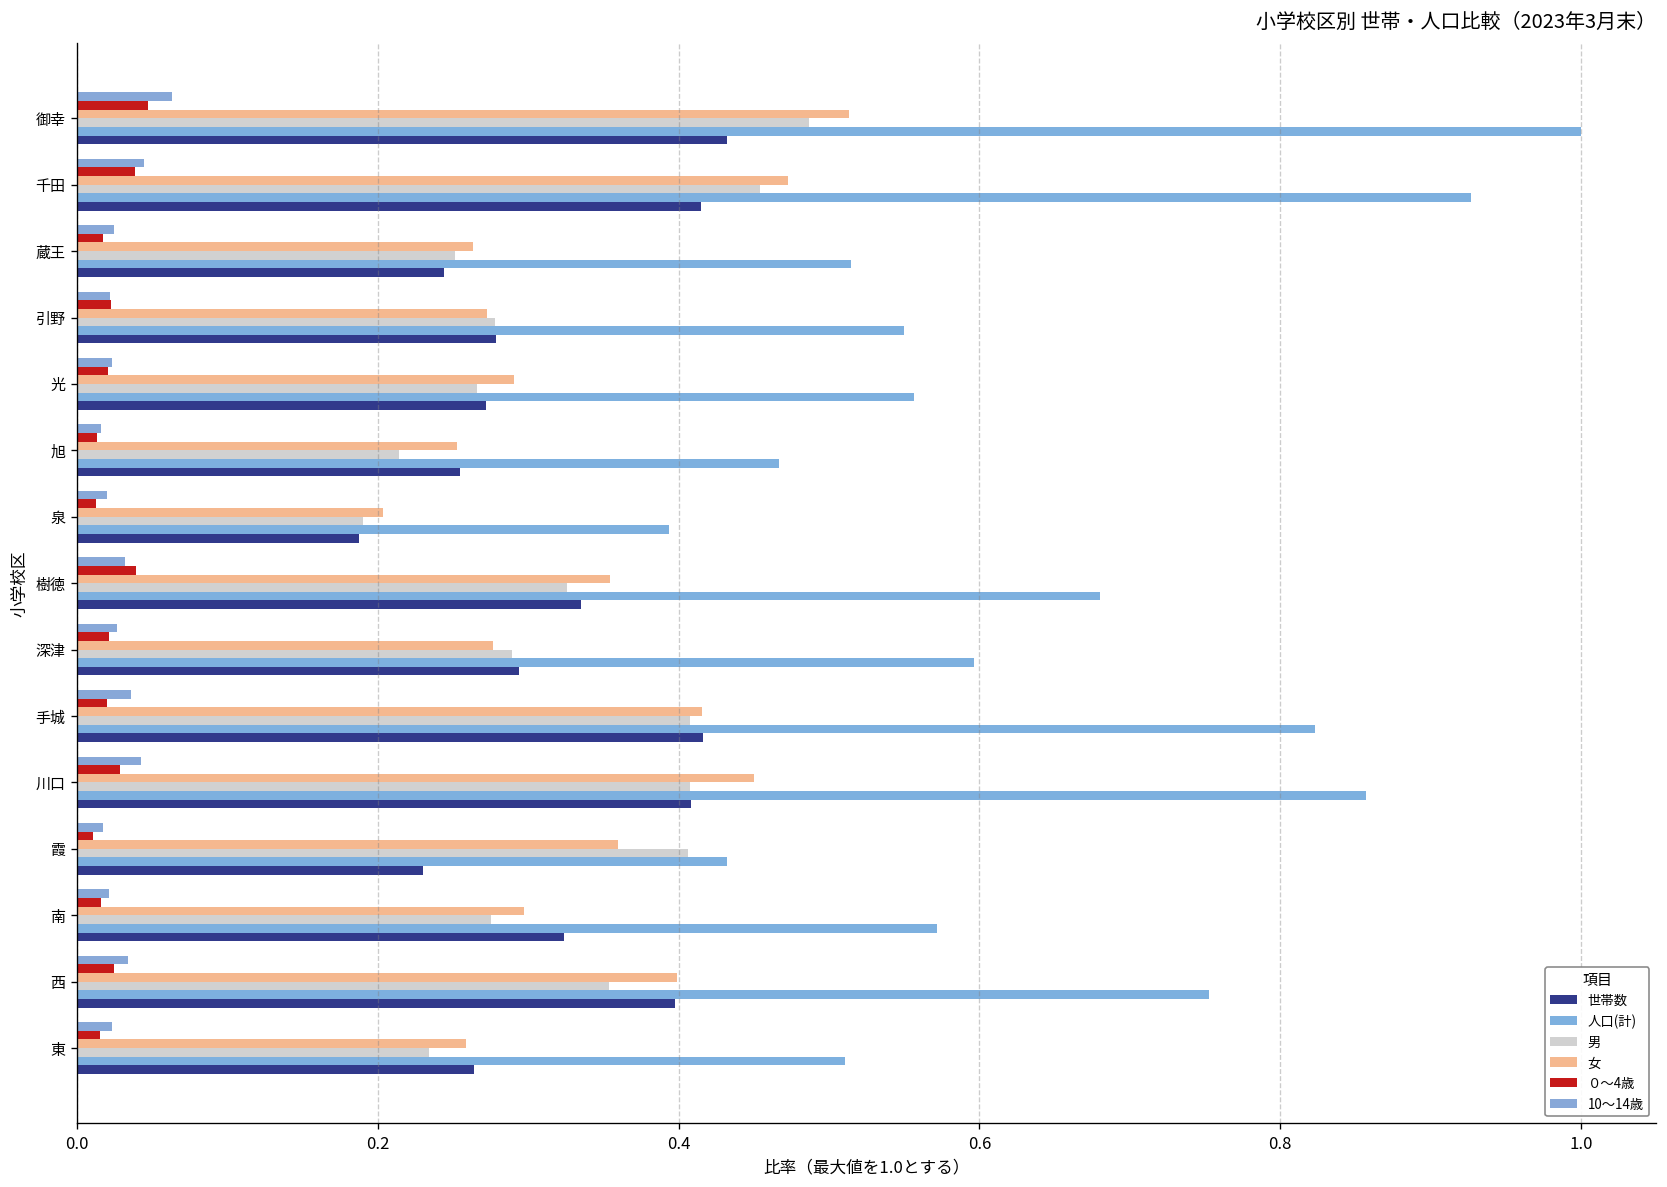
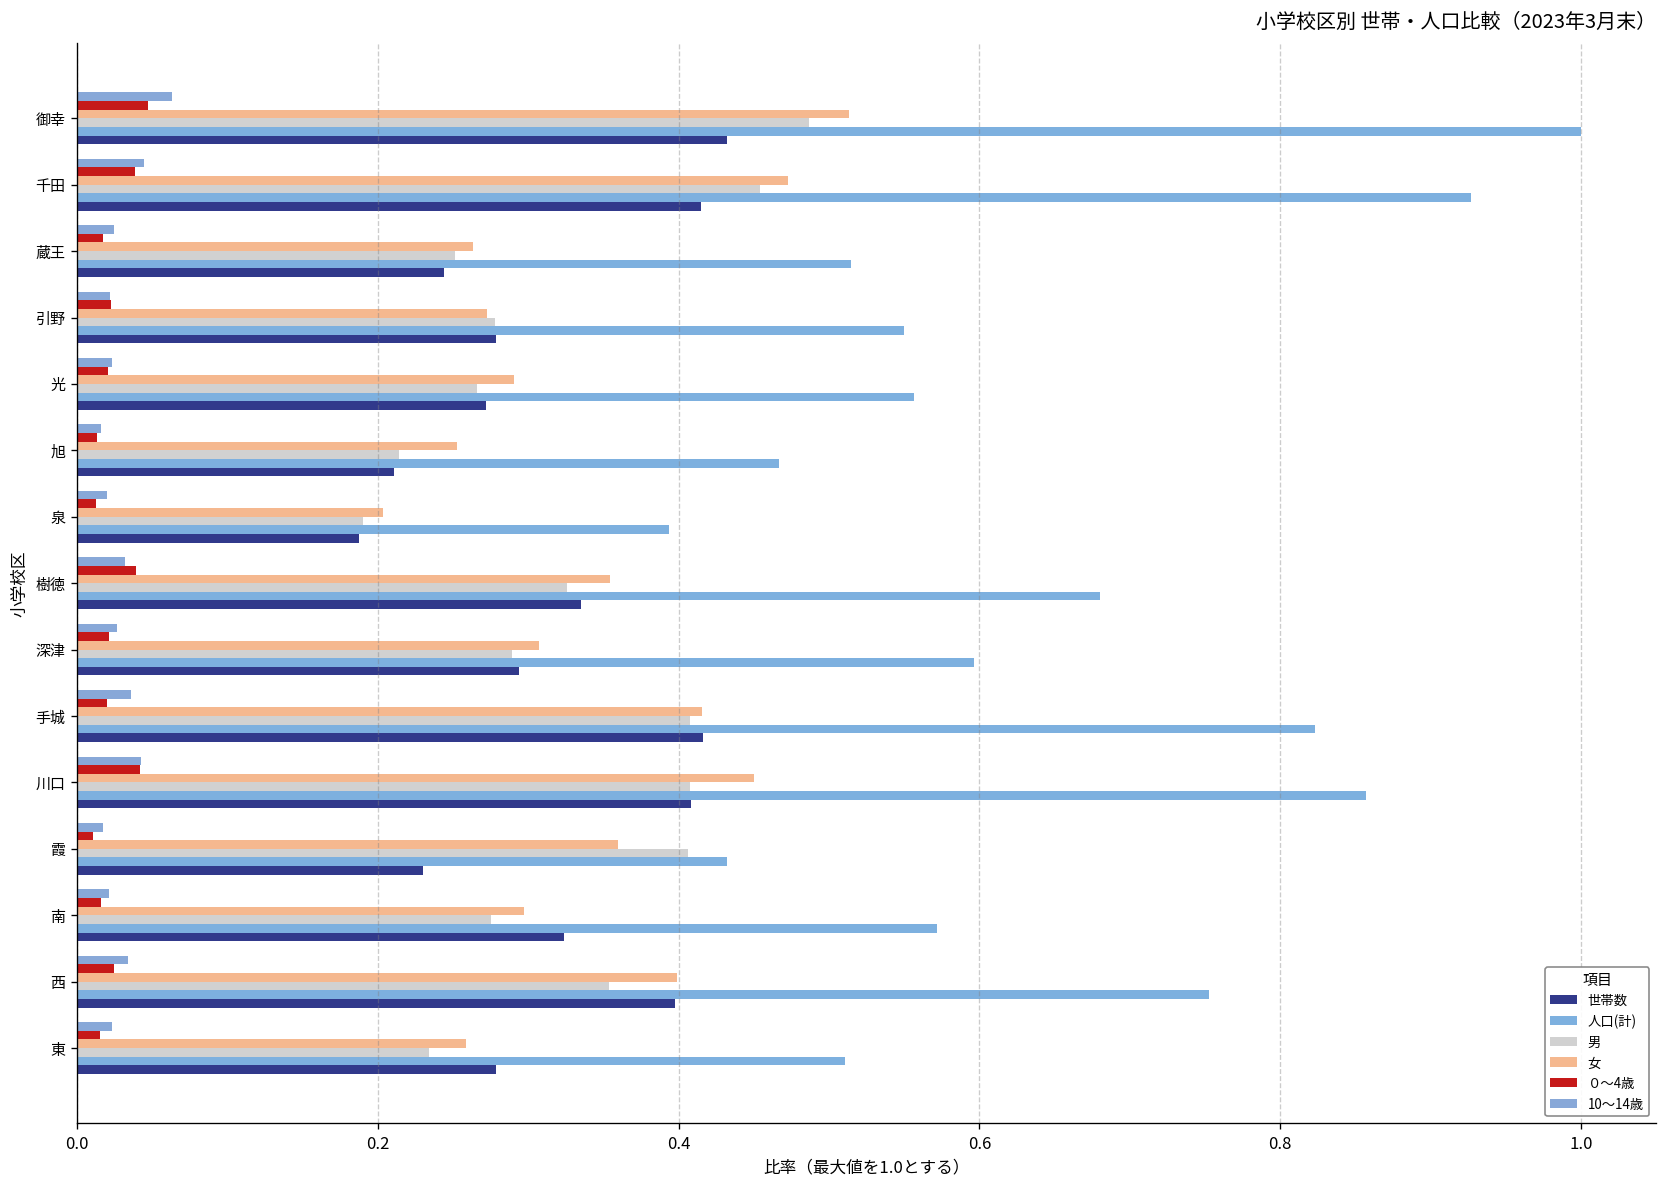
世帯数, 旭: 0.254 -> 0.211
女, 深津: 0.277 -> 0.307
０～4歳, 川口: 0.029 -> 0.042
世帯数, 東: 0.264 -> 0.278
